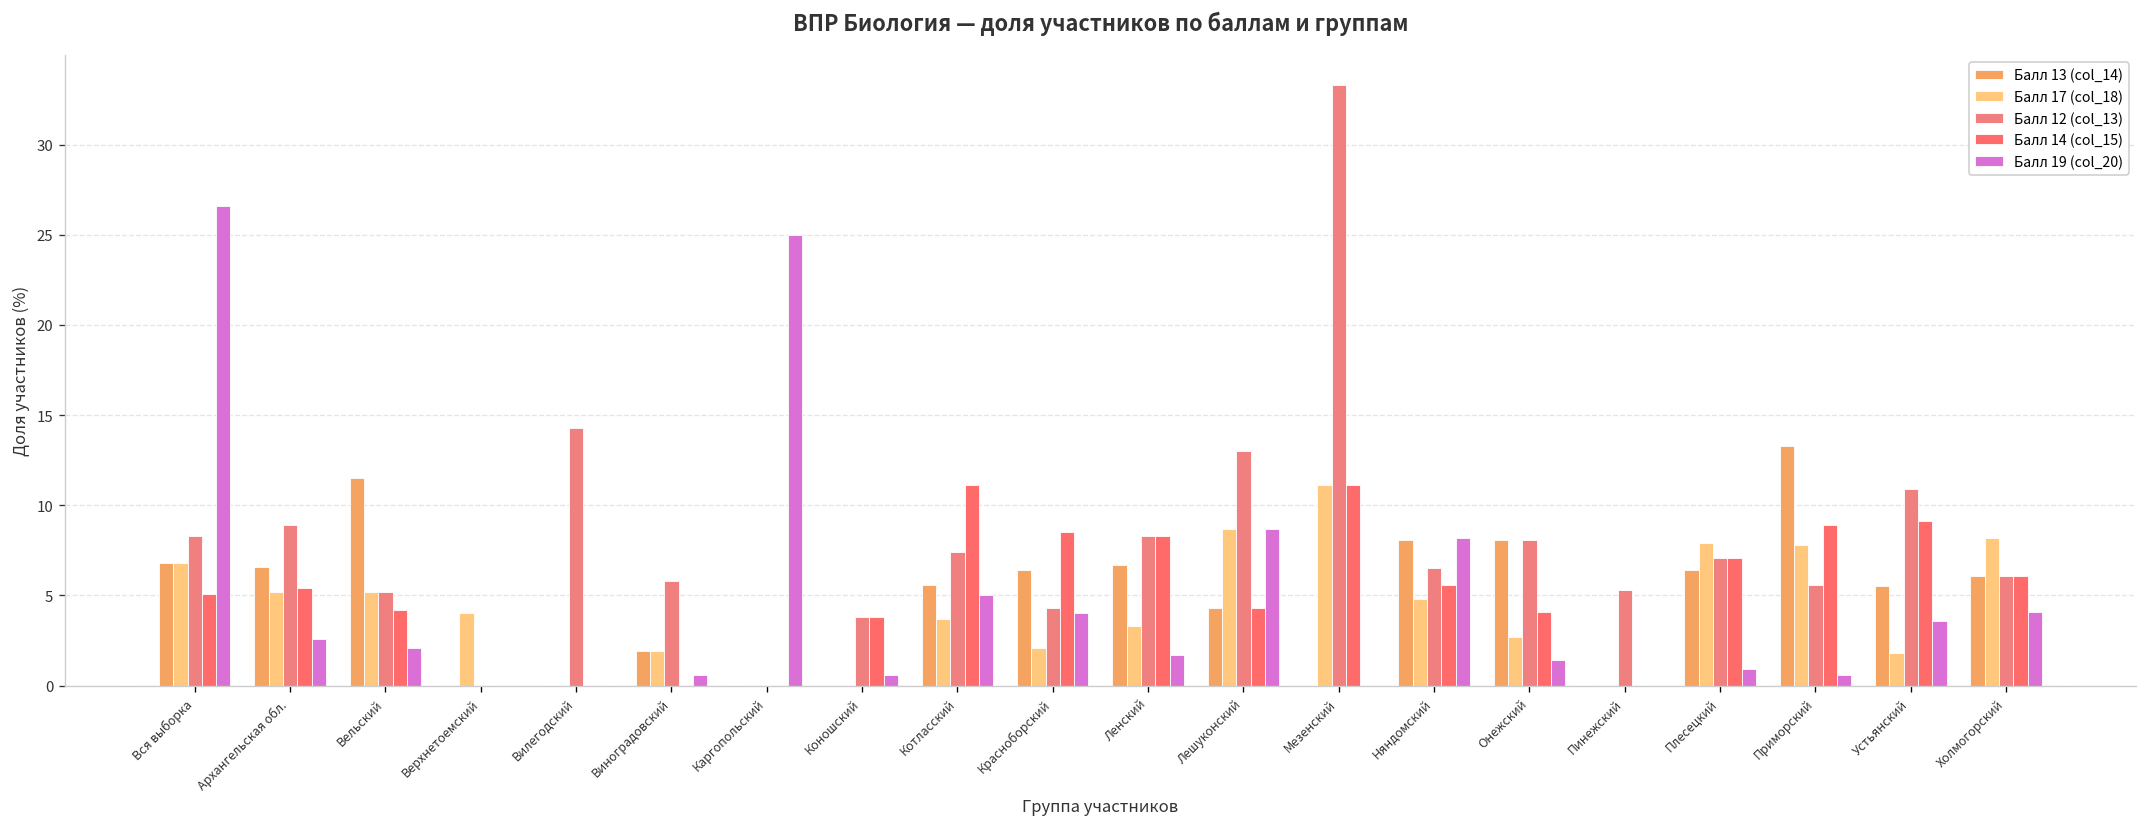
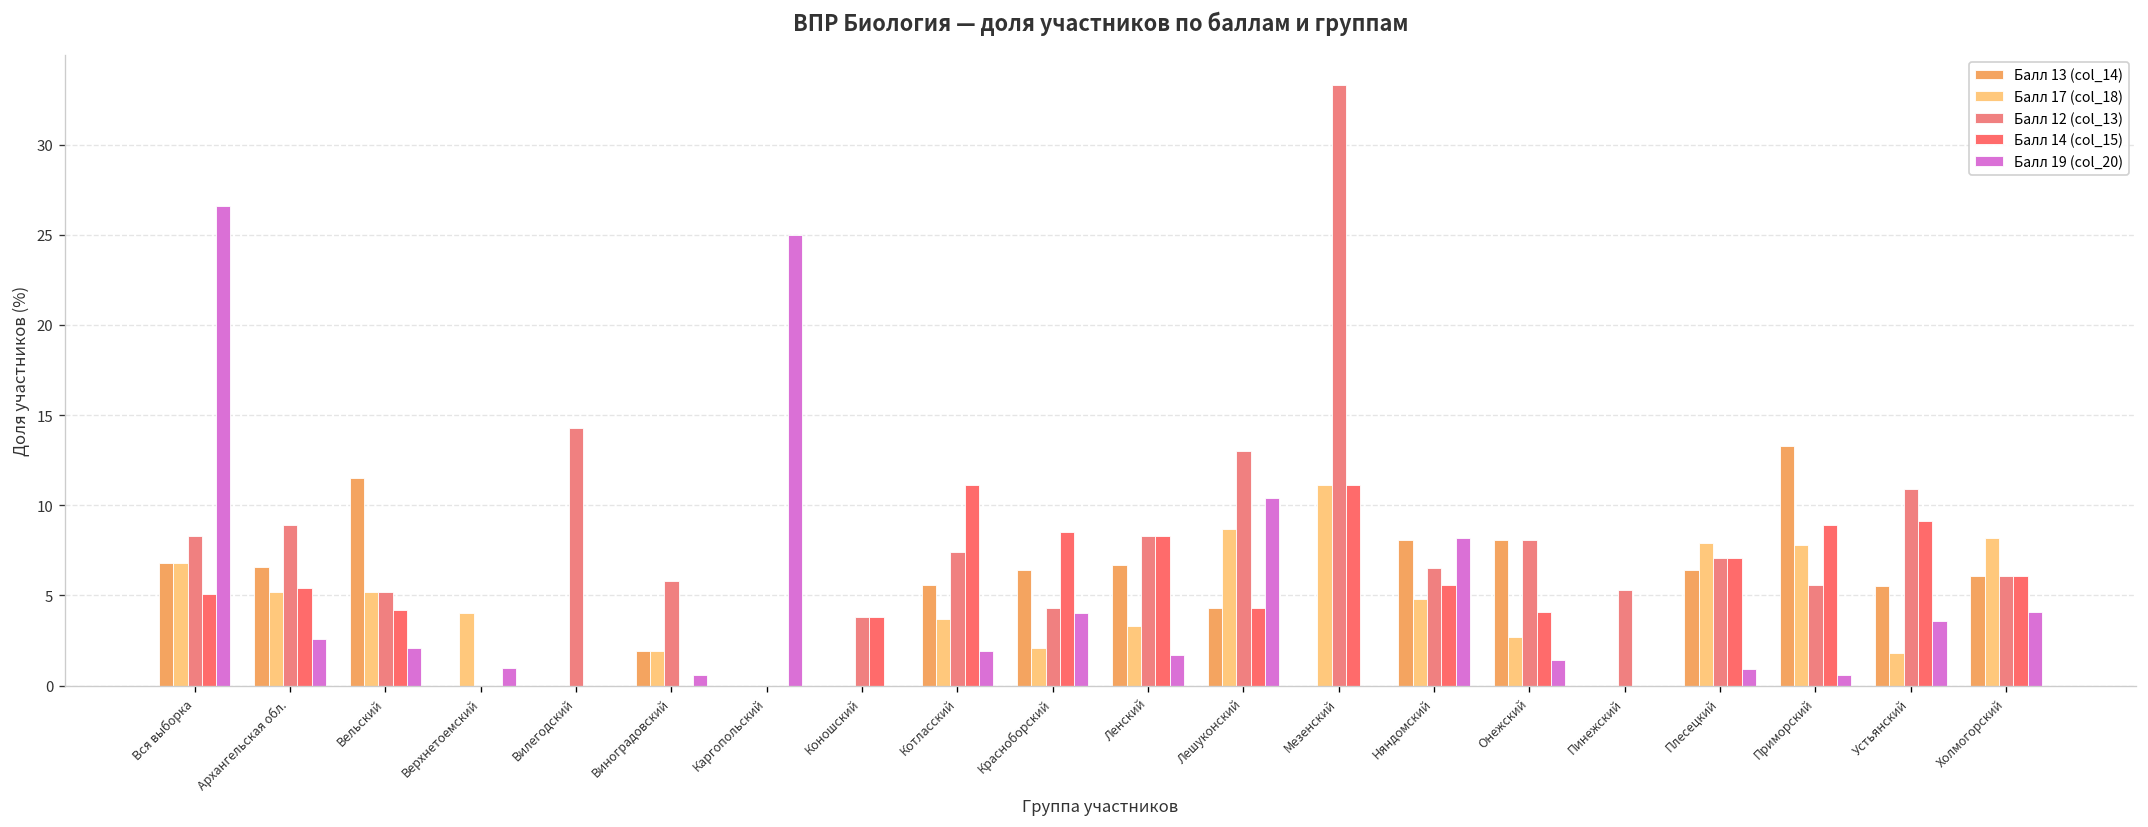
Балл 19 (col_20), Верхнетоемский: 0 -> 1
Балл 19 (col_20), Коношский: 0.6 -> 0.0
Балл 19 (col_20), Котласский: 5.0 -> 1.9
Балл 19 (col_20), Лешуконский: 8.7 -> 10.4
